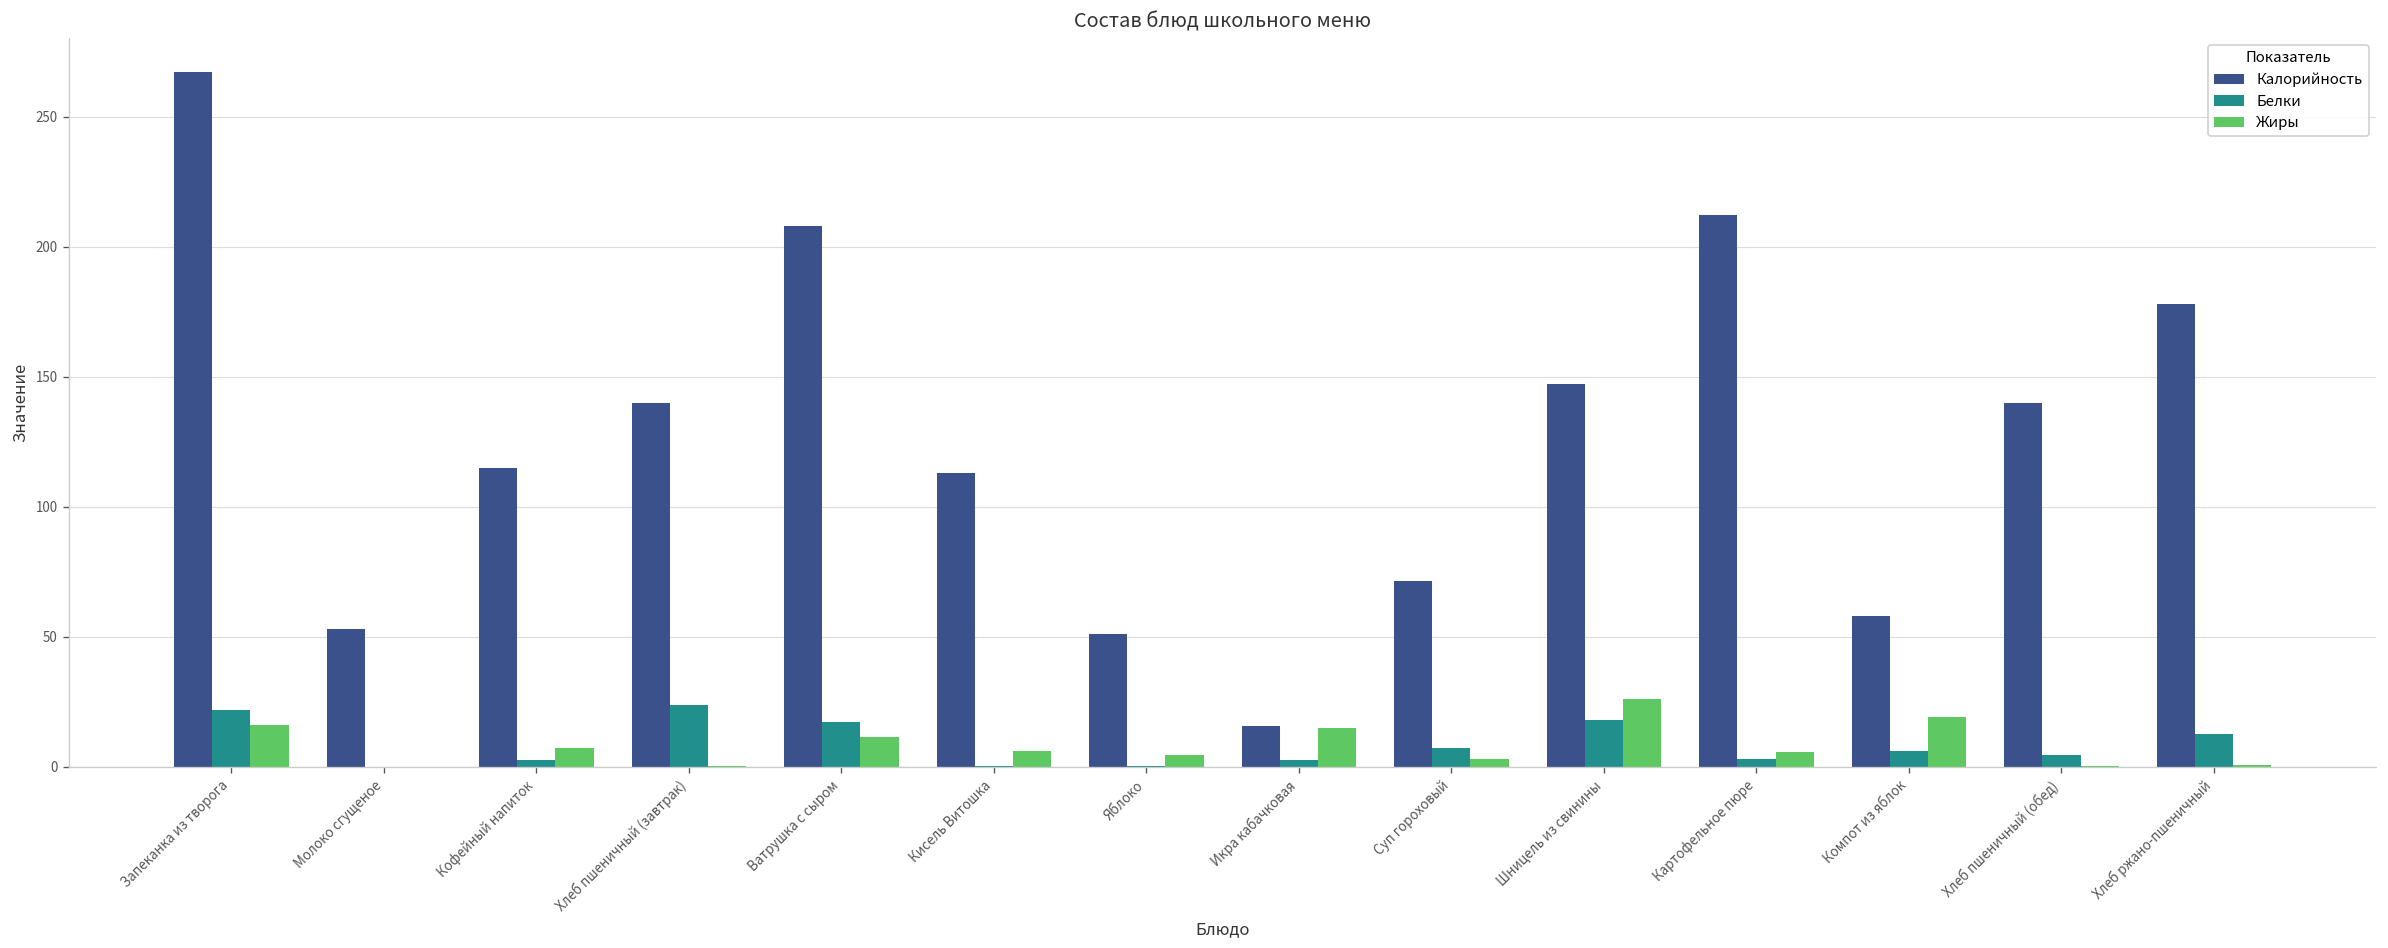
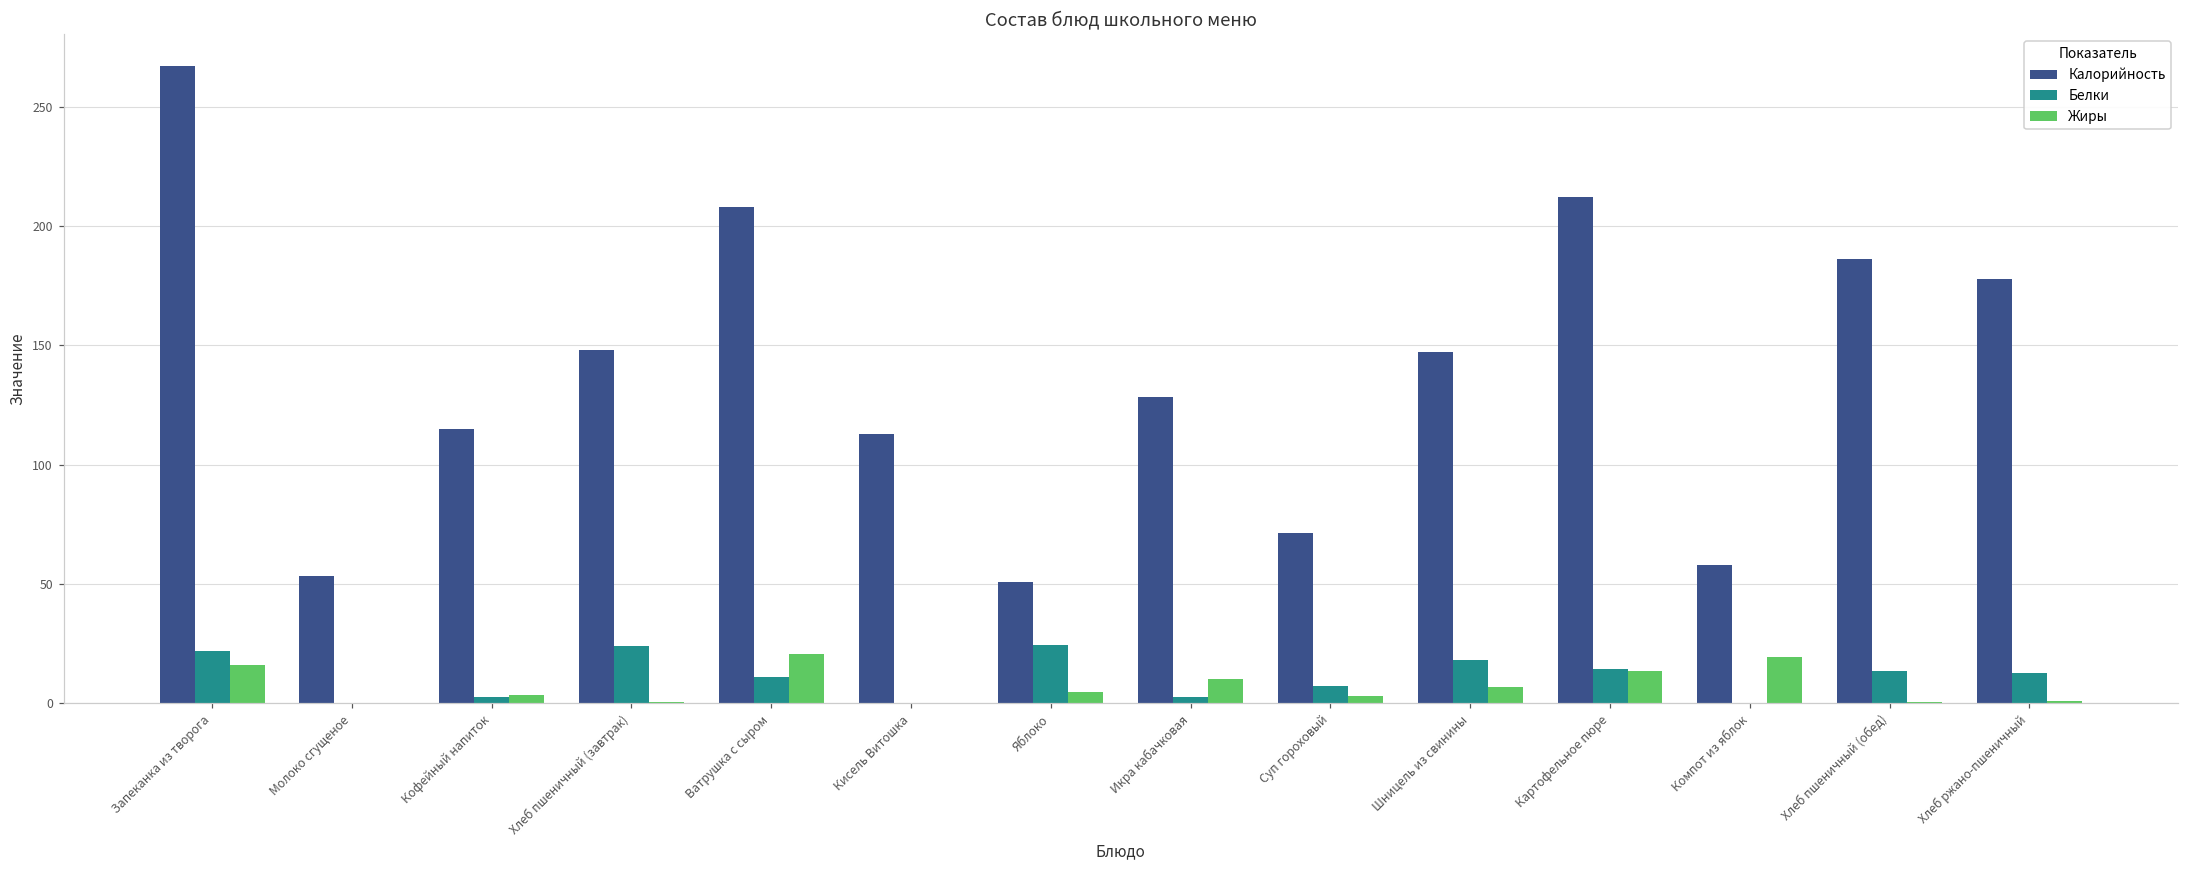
Жиры, Кофейный напиток: 7 -> 3
Калорийность, Хлеб пшеничный (завтрак): 140 -> 148
Белки, Ватрушка с сыром: 17 -> 11
Жиры, Ватрушка с сыром: 11 -> 21
Жиры, Кисель Витошка: 6 -> 0
Белки, Яблоко: 0 -> 24
Калорийность, Икра кабачковая: 16 -> 128
Жиры, Икра кабачковая: 15 -> 10
Жиры, Шницель из свинины: 26 -> 7
Белки, Картофельное пюре: 3 -> 14
Жиры, Картофельное пюре: 6 -> 13
Белки, Компот из яблок: 6 -> 0
Калорийность, Хлеб пшеничный (обед): 140 -> 186
Белки, Хлеб пшеничный (обед): 5 -> 14
